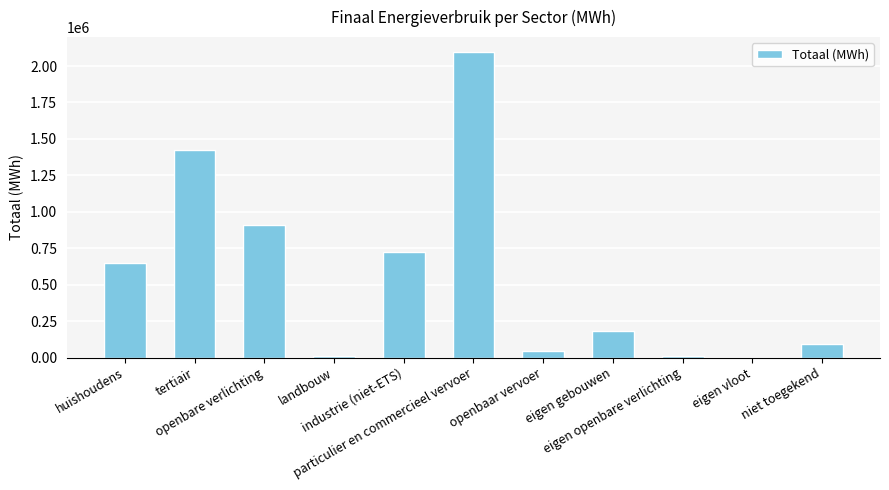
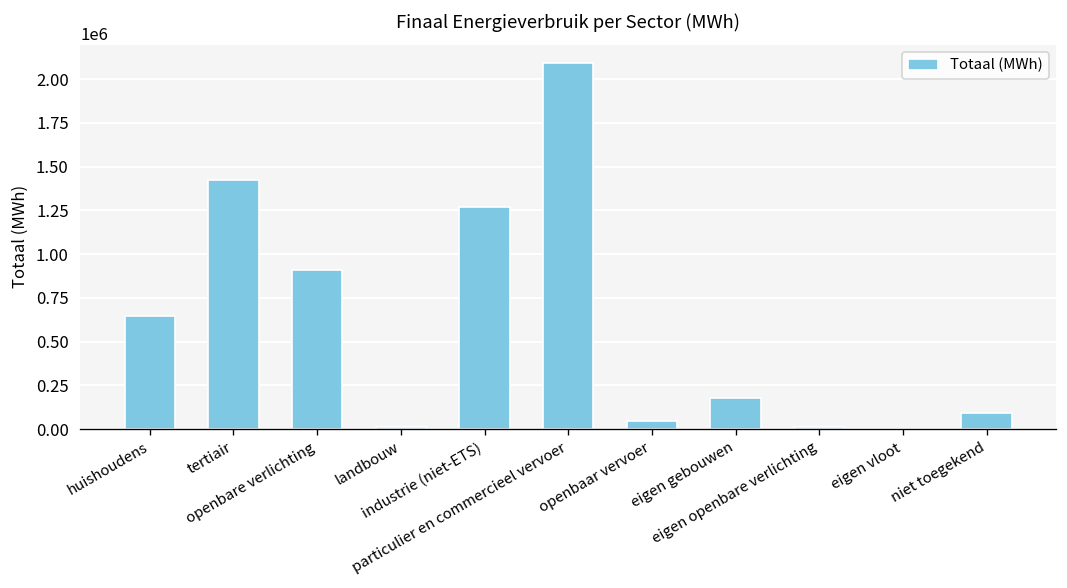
industrie (niet-ETS): 720000 -> 1270000
